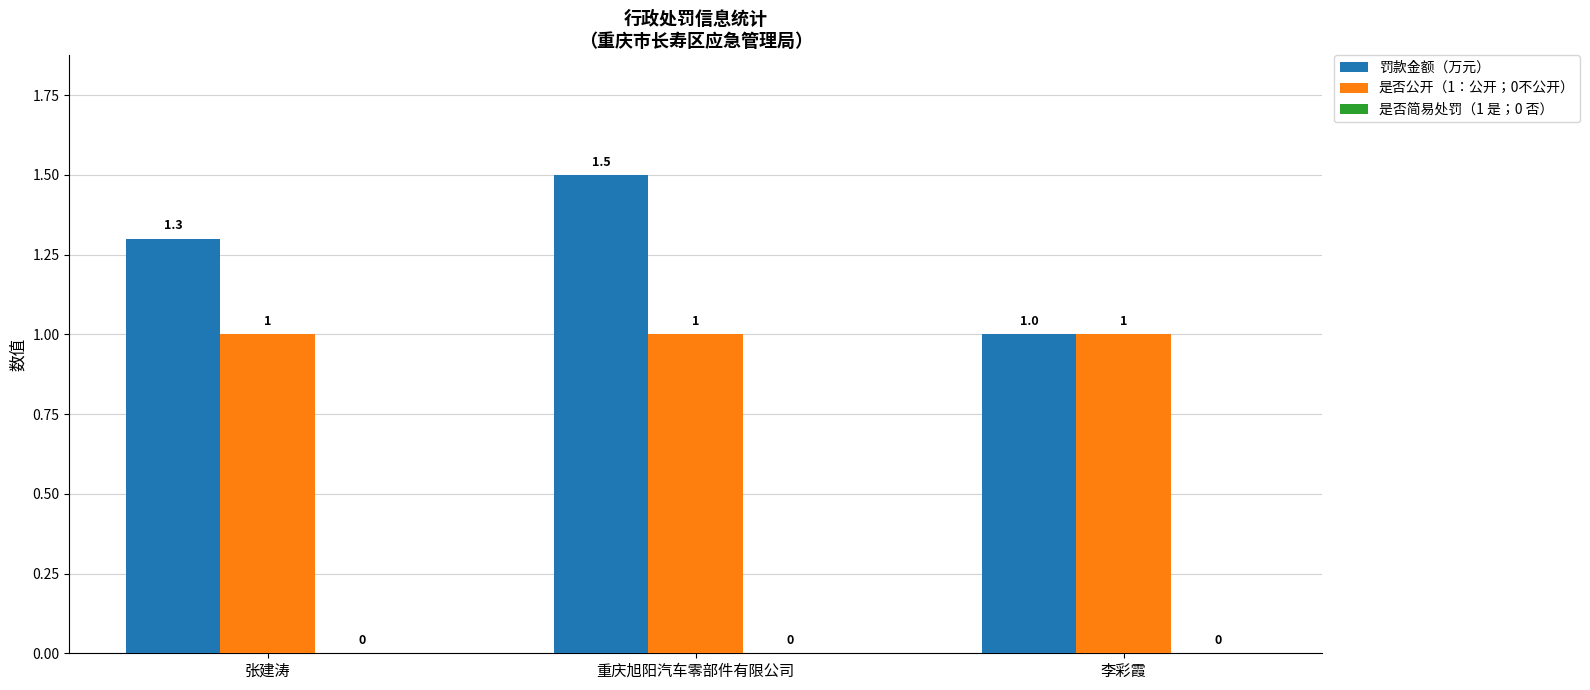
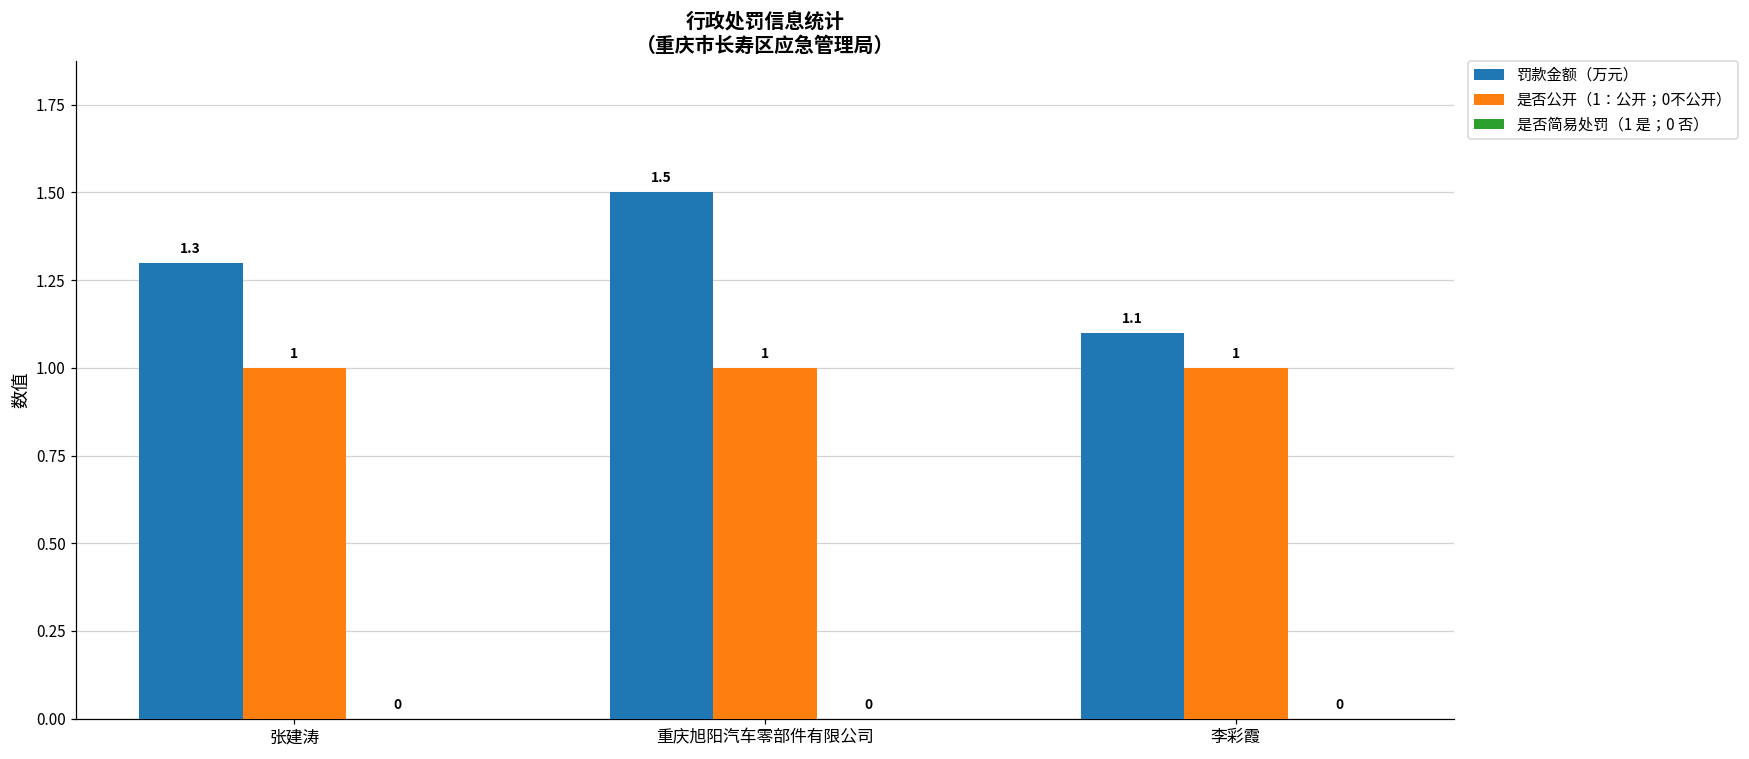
罚款金额（万元）, 李彩霞: 1.0 -> 1.1
